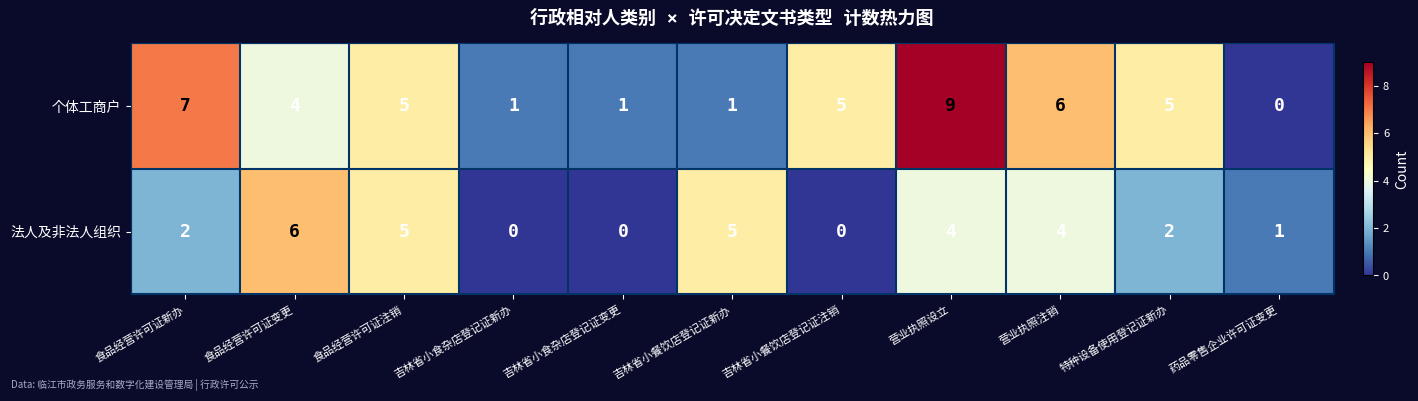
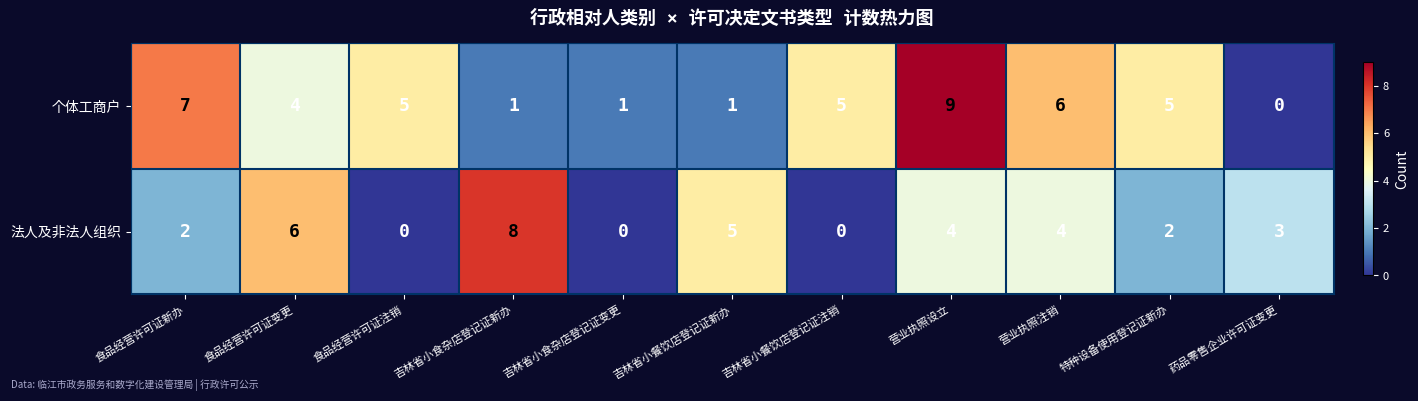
法人及非法人组织, 食品经营许可证注销: 5 -> 0
法人及非法人组织, 吉林省小食杂店登记证新办: 0 -> 8
法人及非法人组织, 药品零售企业许可证变更: 1 -> 3
